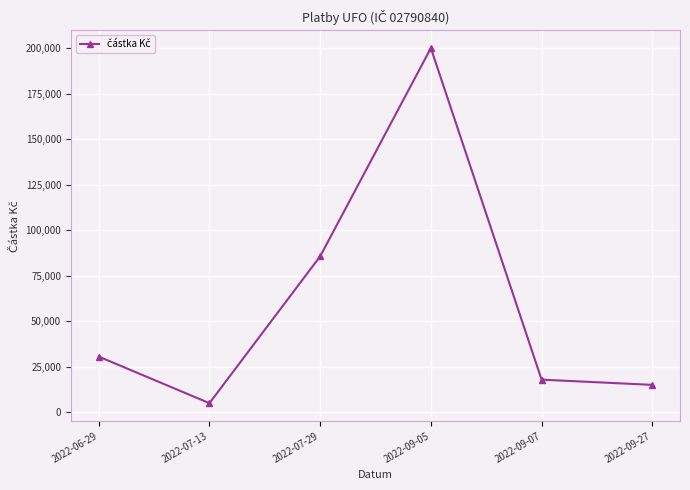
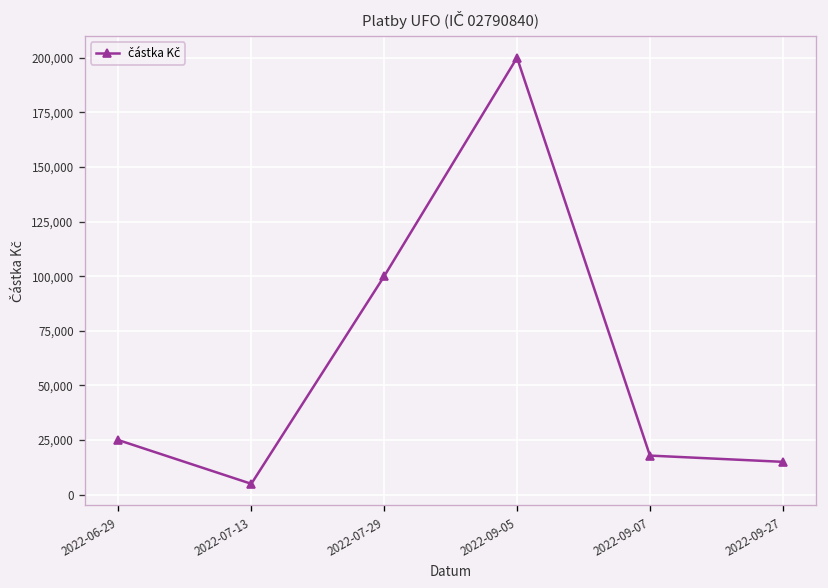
2022-06-29: 31,000 -> 25,000
2022-07-29: 86,000 -> 100,000
